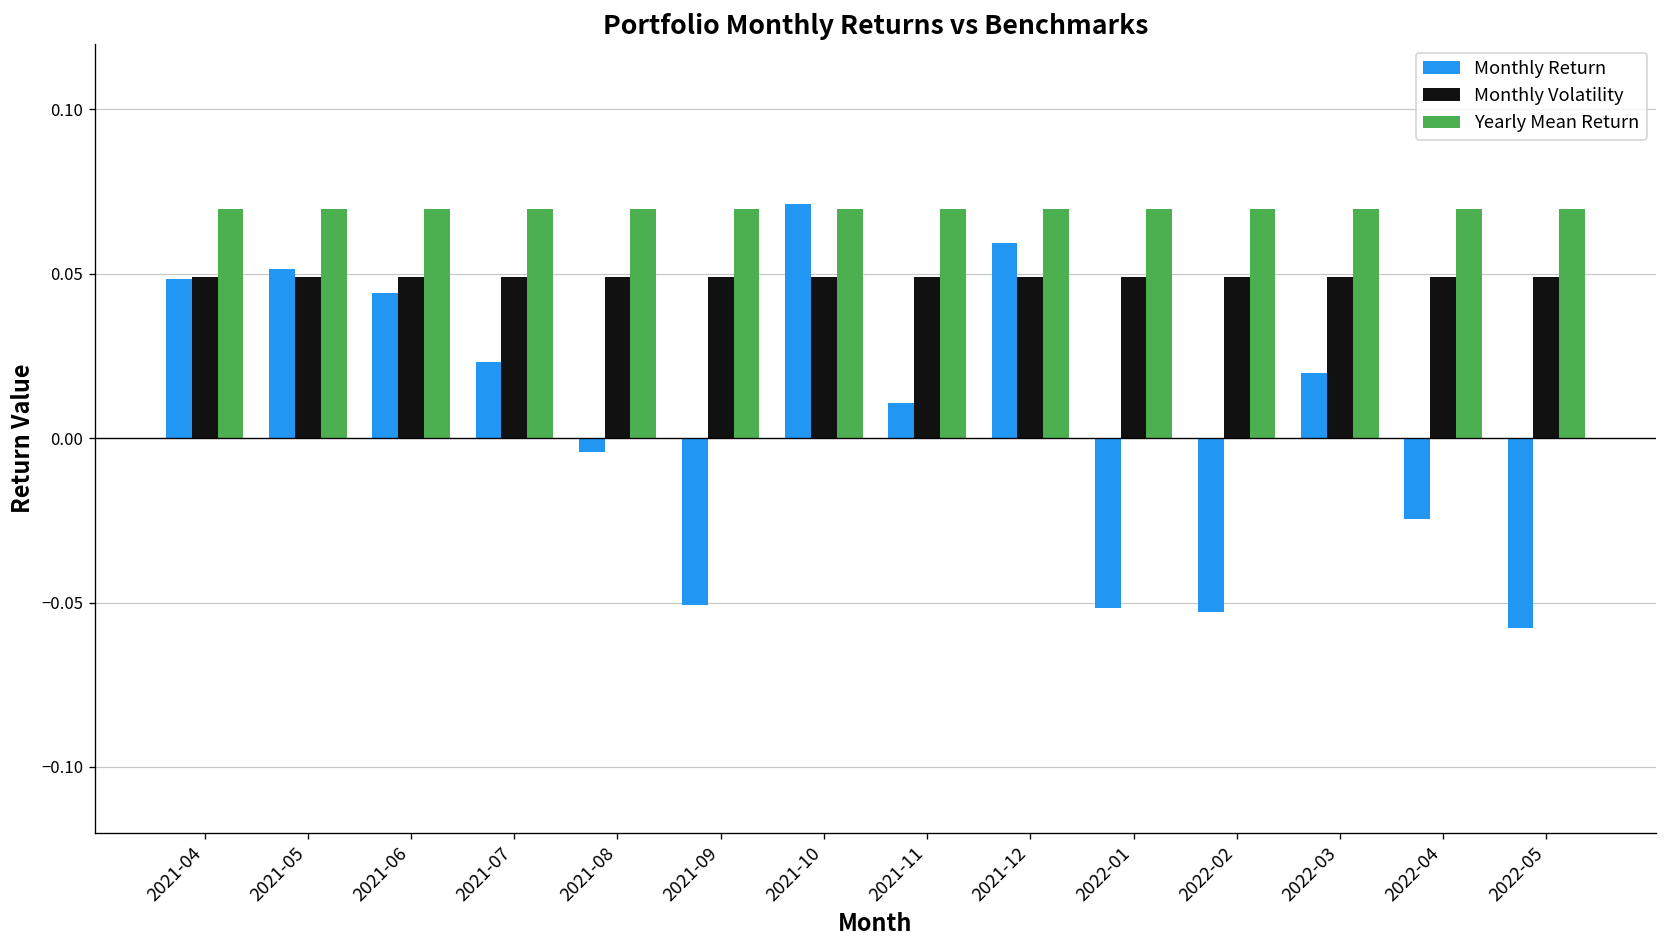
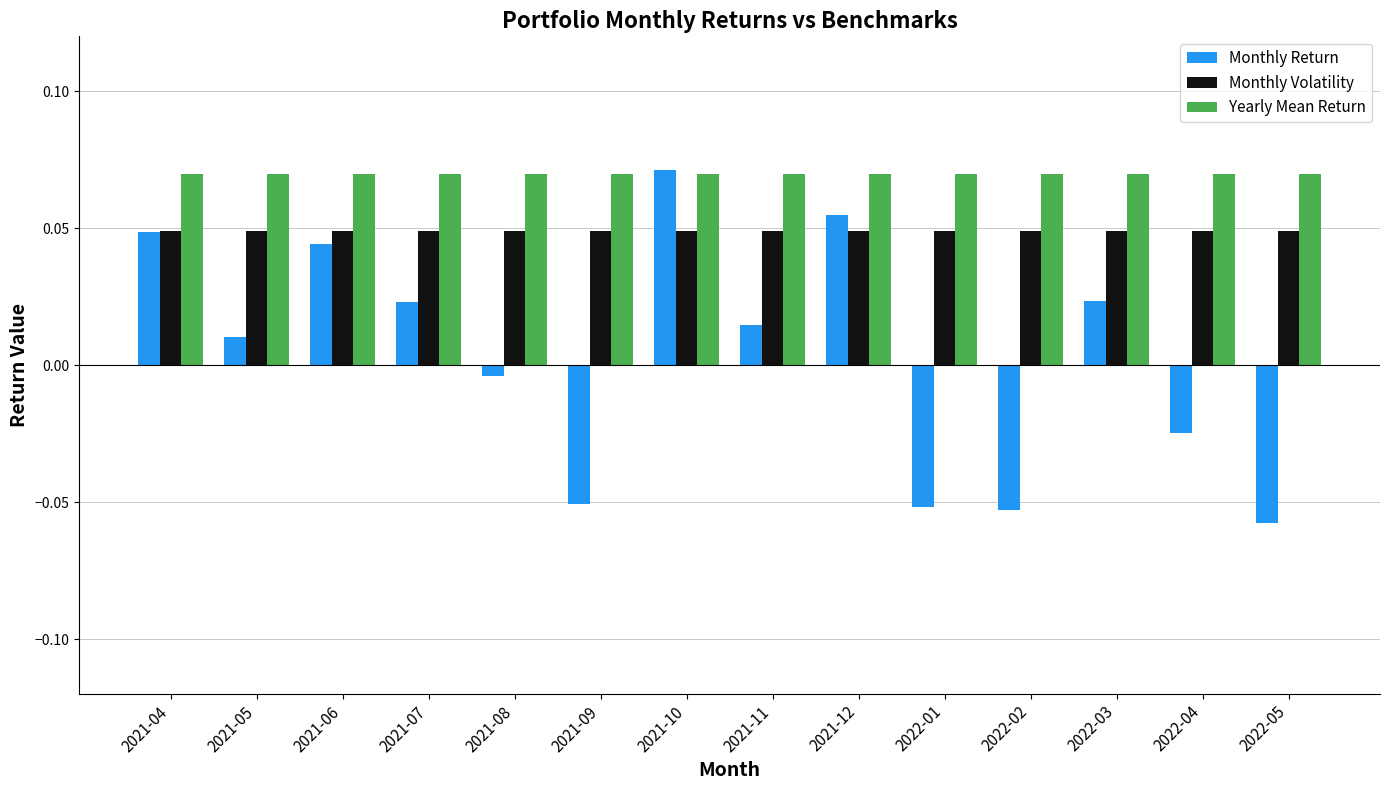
Monthly Return, 2021-05: 0.051 -> 0.010
Monthly Return, 2021-11: 0.011 -> 0.015
Monthly Return, 2021-12: 0.059 -> 0.055
Monthly Return, 2022-03: 0.020 -> 0.023
